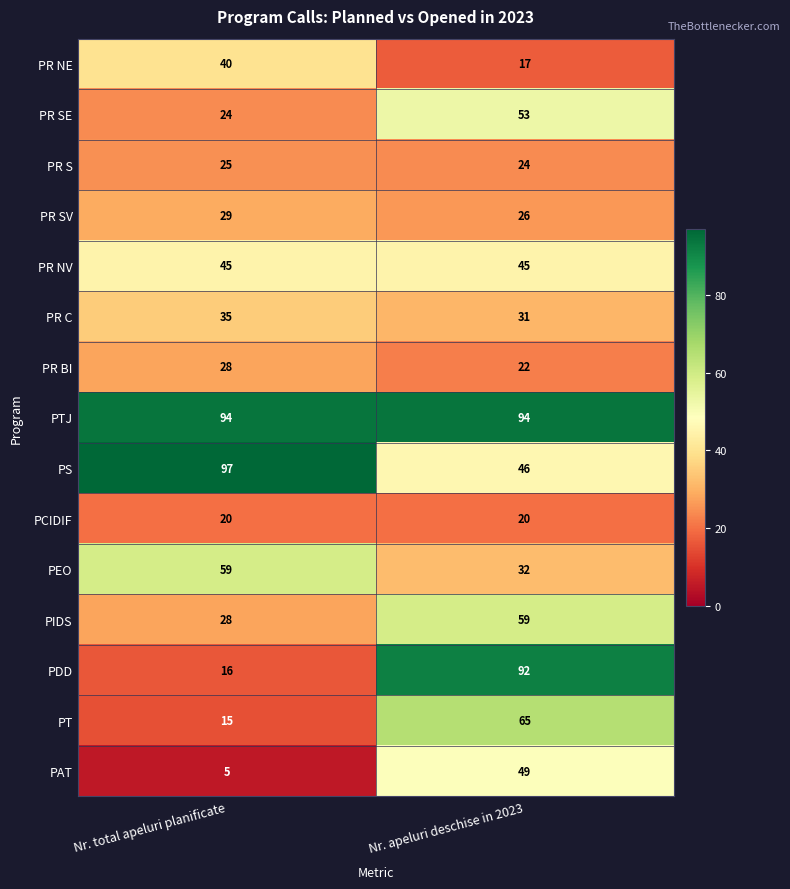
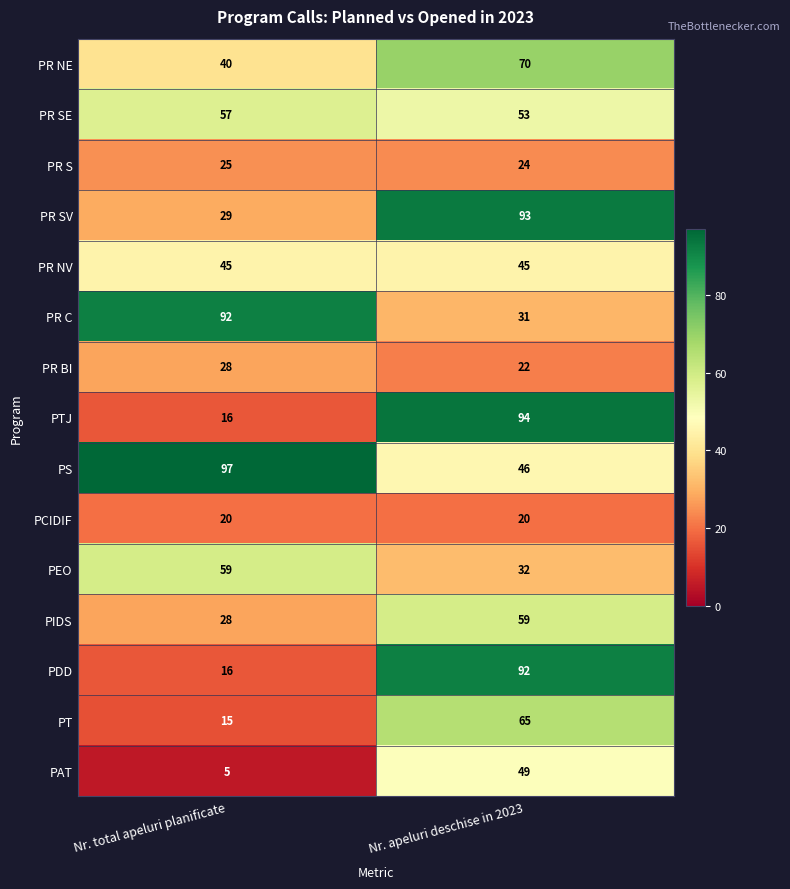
PR NE, Nr. apeluri deschise in 2023: 17 -> 70
PR SE, Nr. total apeluri planificate: 24 -> 57
PR SV, Nr. apeluri deschise in 2023: 26 -> 93
PR C, Nr. total apeluri planificate: 35 -> 92
PTJ, Nr. total apeluri planificate: 94 -> 16
